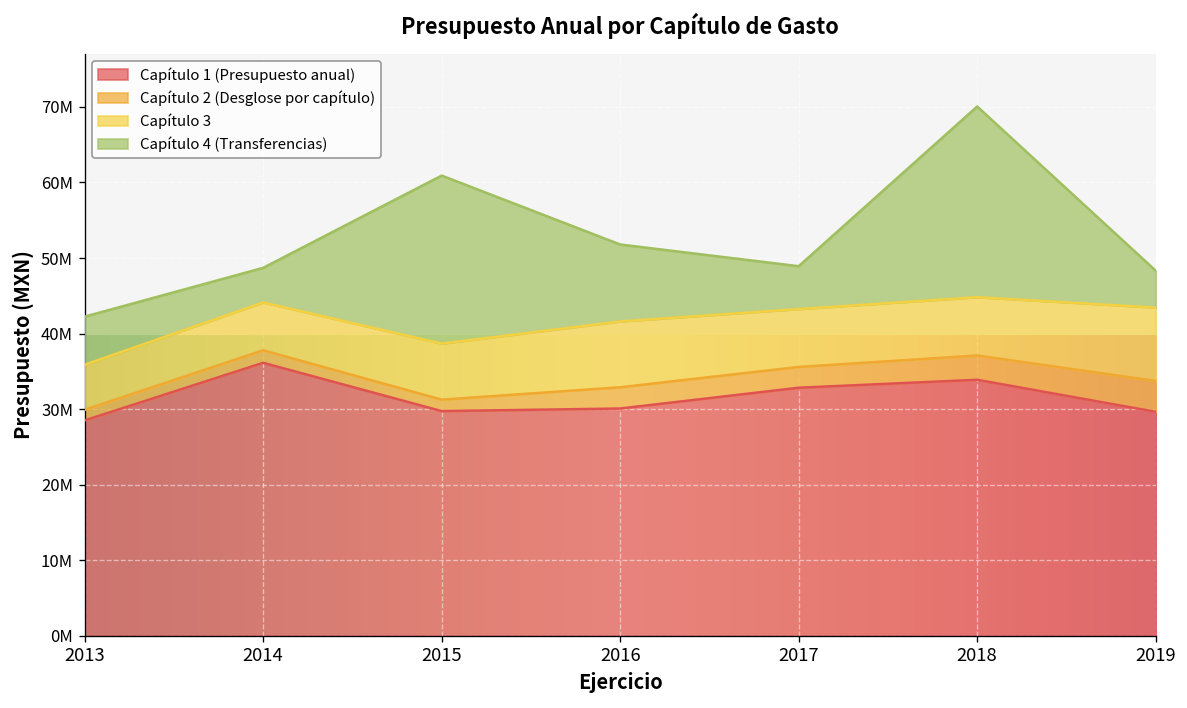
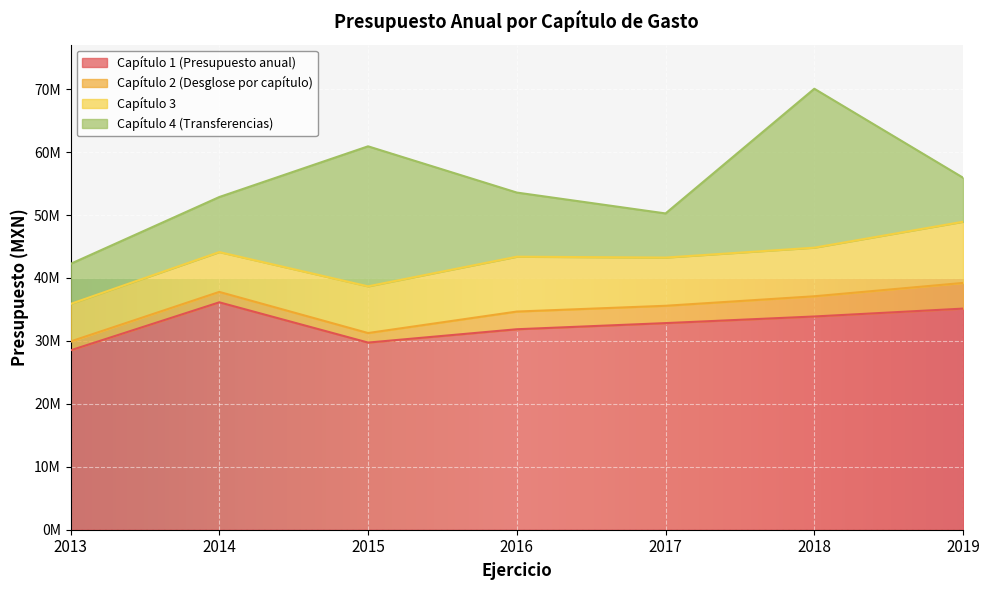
Capítulo 4 (Transferencias), 2014: 5000000 -> 9000000
Capítulo 1 (Presupuesto anual), 2016: 30000000 -> 32000000
Capítulo 4 (Transferencias), 2017: 6000000 -> 7000000
Capítulo 1 (Presupuesto anual), 2019: 30000000 -> 35000000
Capítulo 4 (Transferencias), 2019: 5000000 -> 7000000
